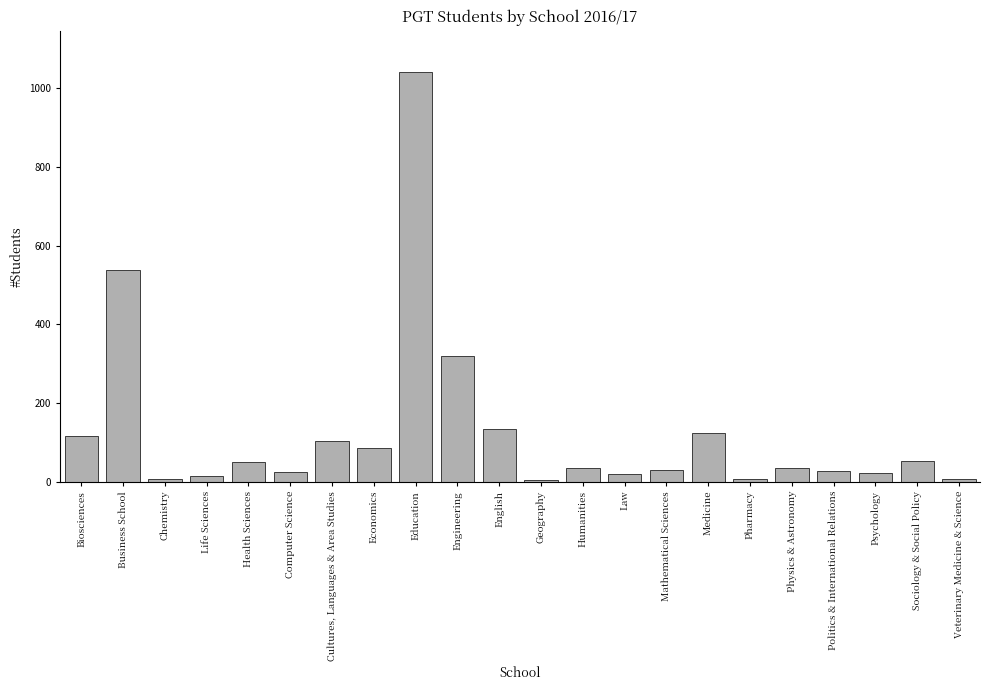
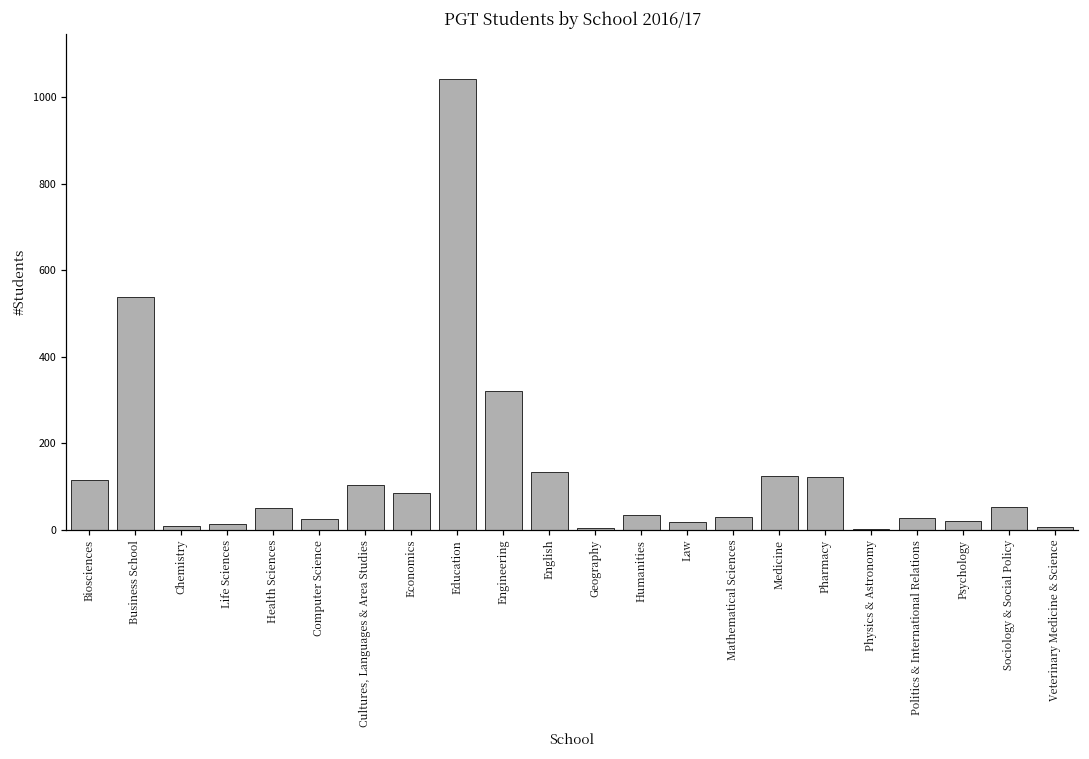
Pharmacy: 10 -> 120
Physics & Astronomy: 30 -> 0
